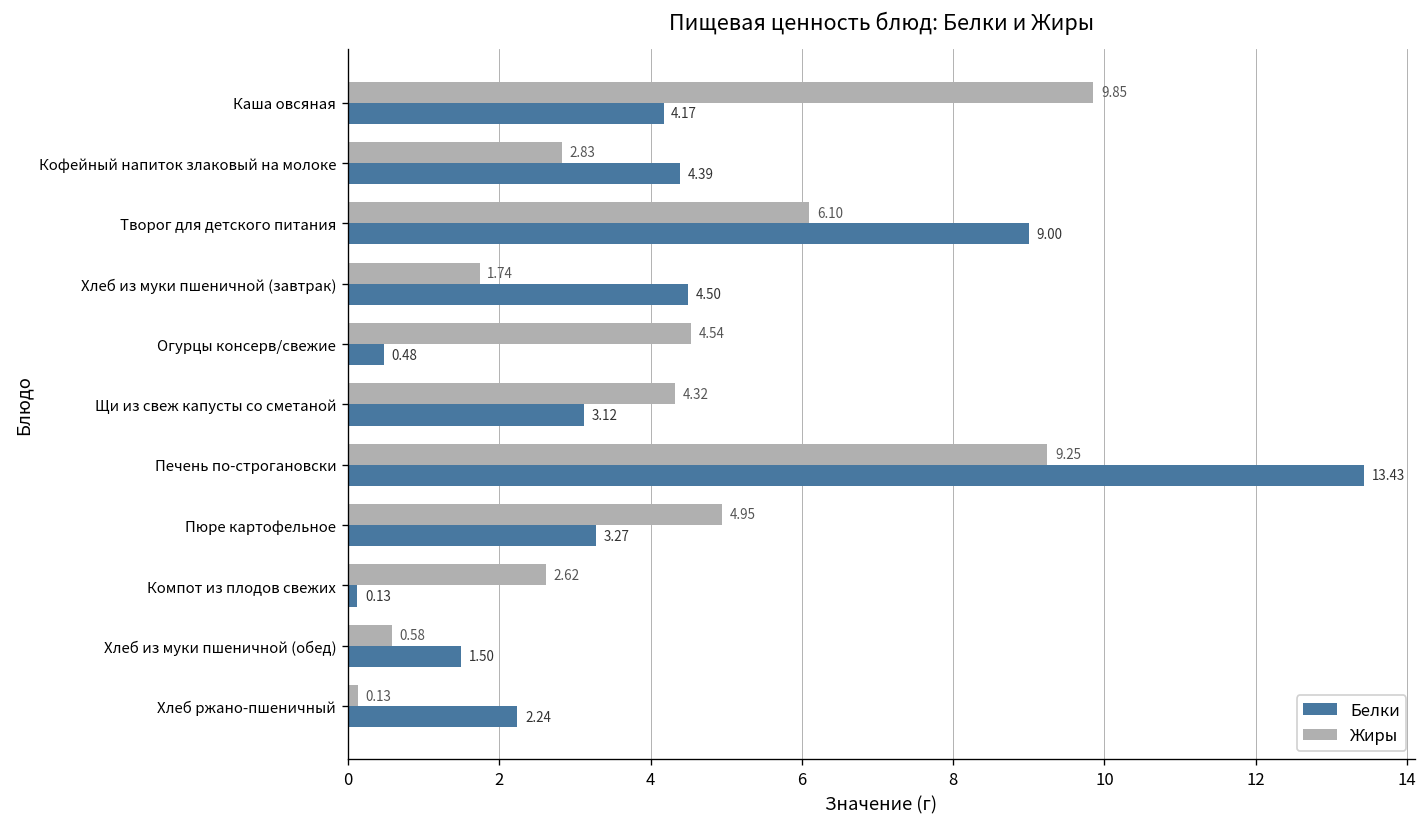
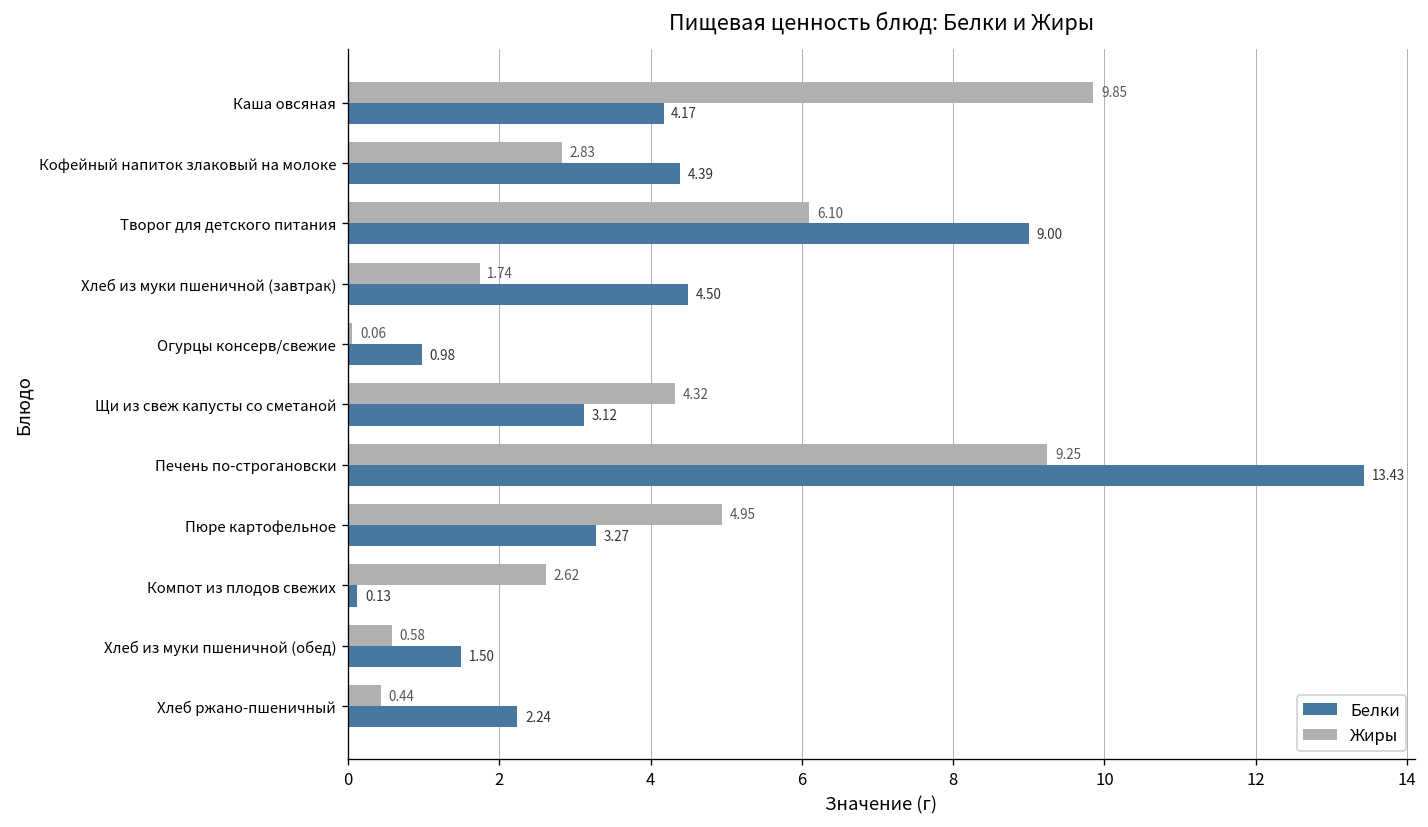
Жиры, Огурцы консерв/свежие: 4.54 -> 0.06
Белки, Огурцы консерв/свежие: 0.48 -> 0.98
Жиры, Хлеб ржано-пшеничный: 0.13 -> 0.44
